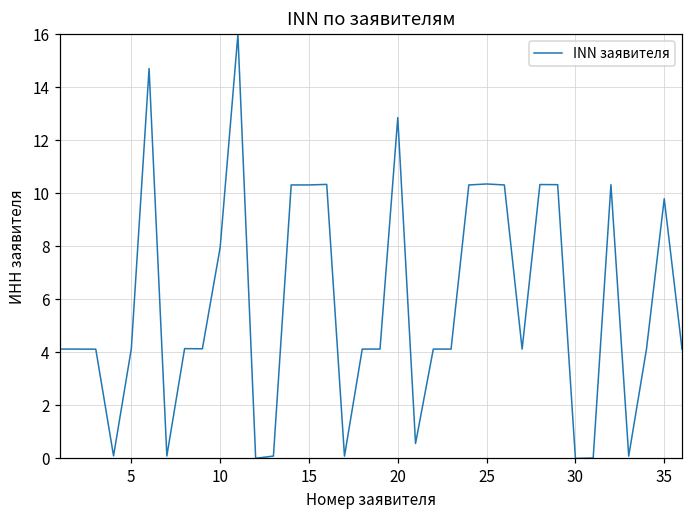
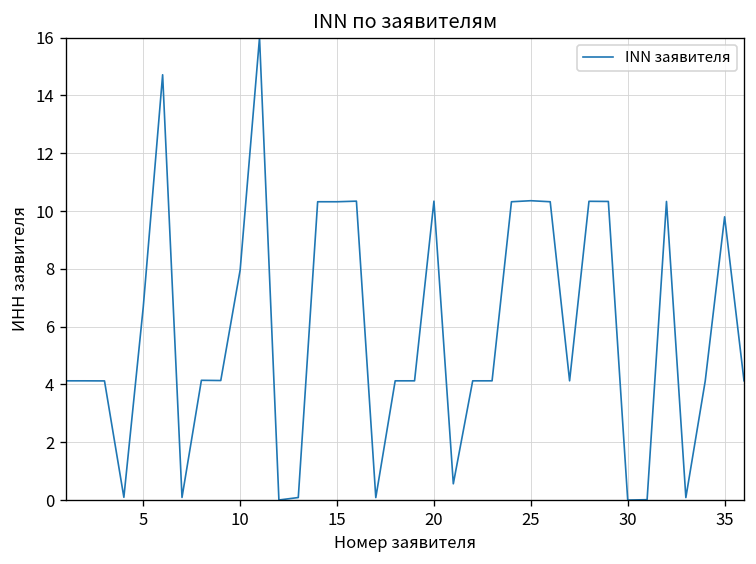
5: 4.1 -> 6.7
20: 12.9 -> 10.3
